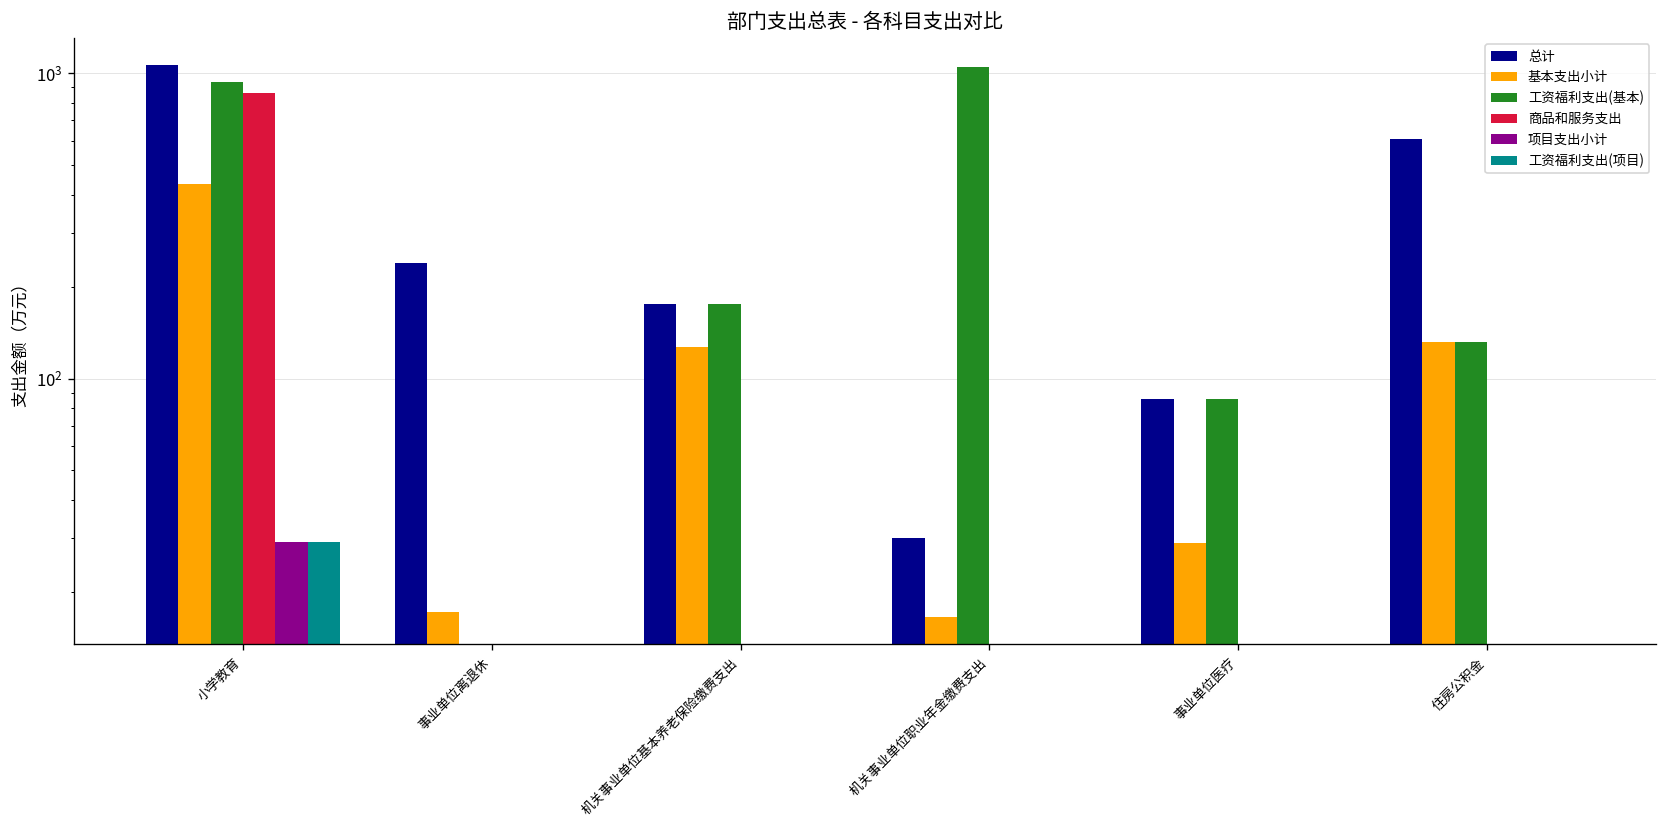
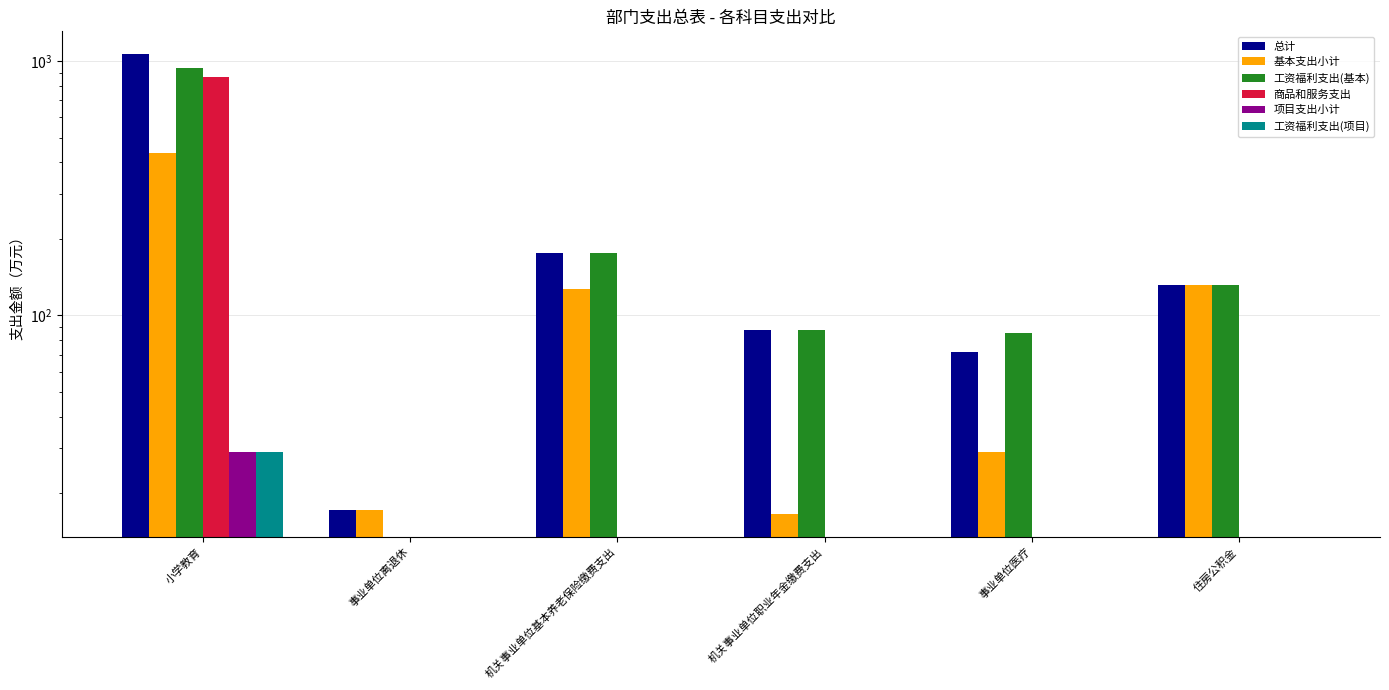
总计, 事业单位离退休: 240 -> 17
总计, 机关事业单位职业年金缴费支出: 30 -> 88
工资福利支出(基本), 机关事业单位职业年金缴费支出: 1050 -> 88
总计, 事业单位医疗: 85 -> 72
总计, 住房公积金: 610 -> 130
